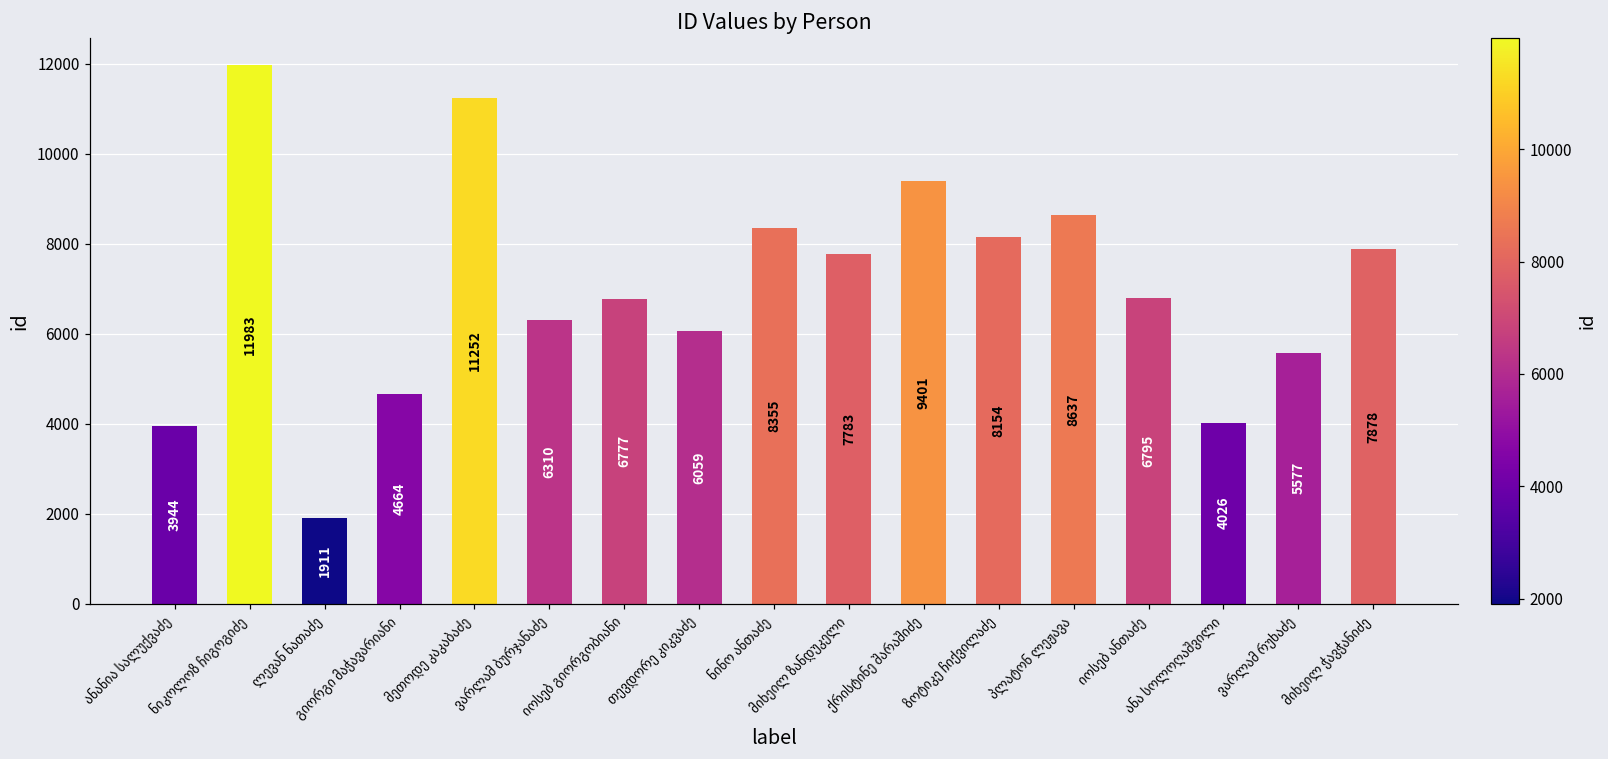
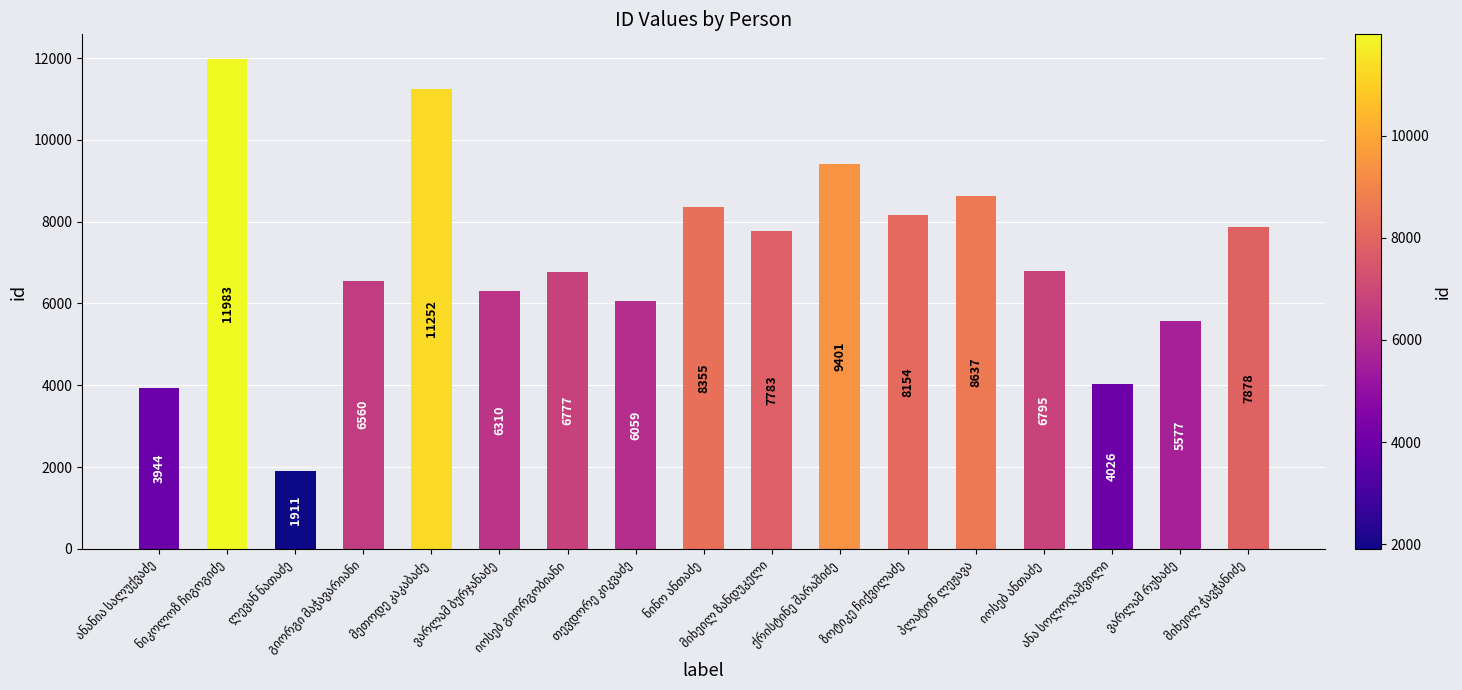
გიორგი მაჭავარიანი: 4664 -> 6560
